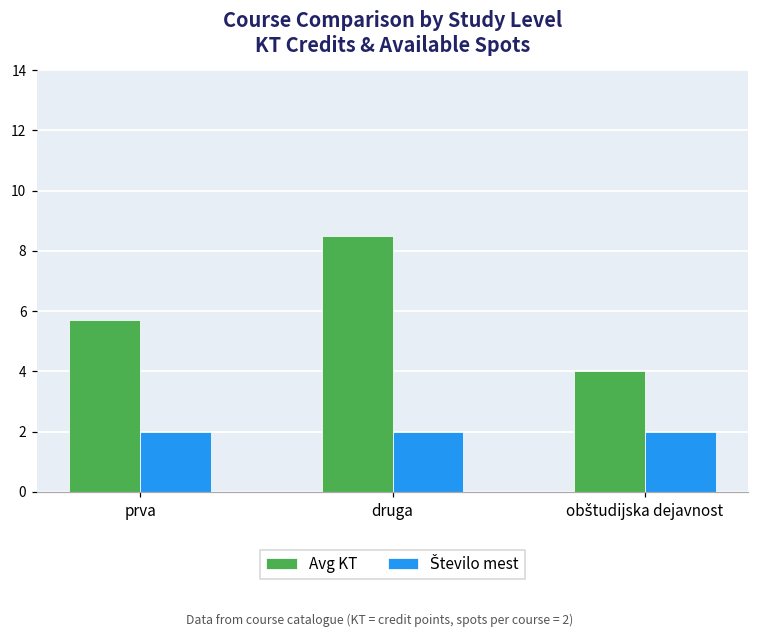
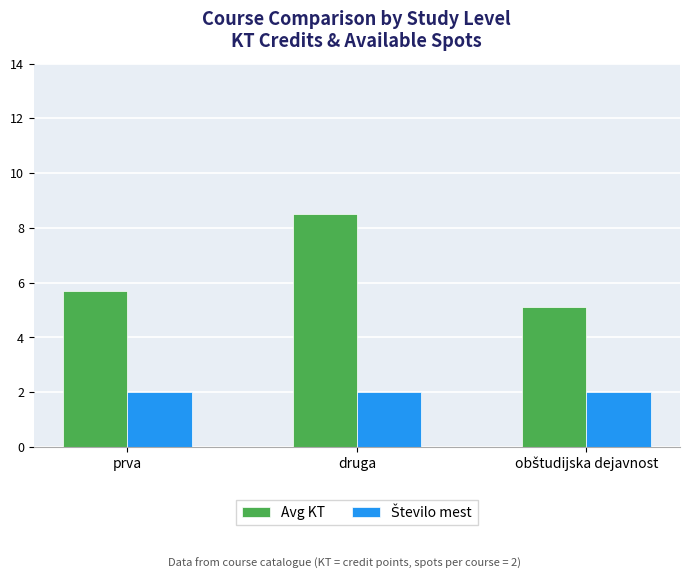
Avg KT, obštudijska dejavnost: 4.0 -> 5.1
